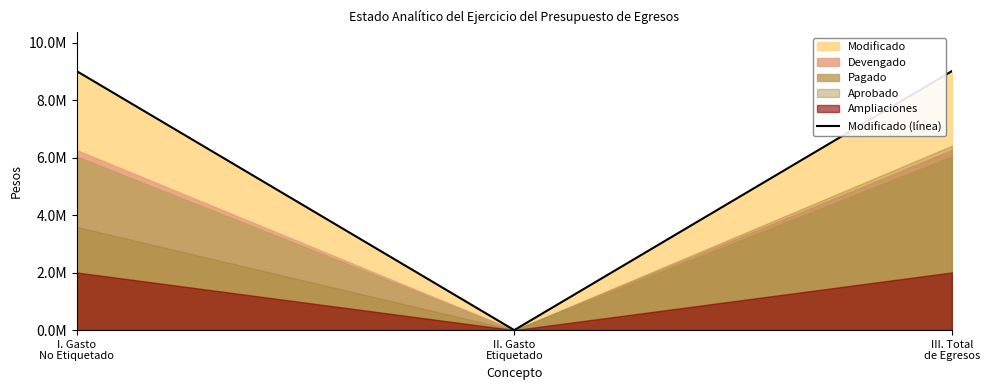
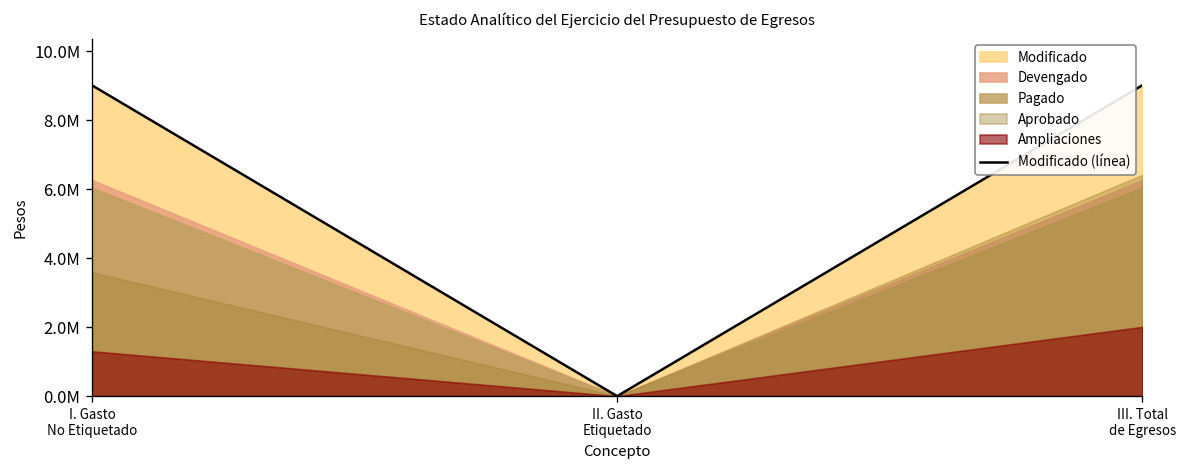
Ampliaciones, I. Gasto No Etiquetado: 2000000 -> 1300000
